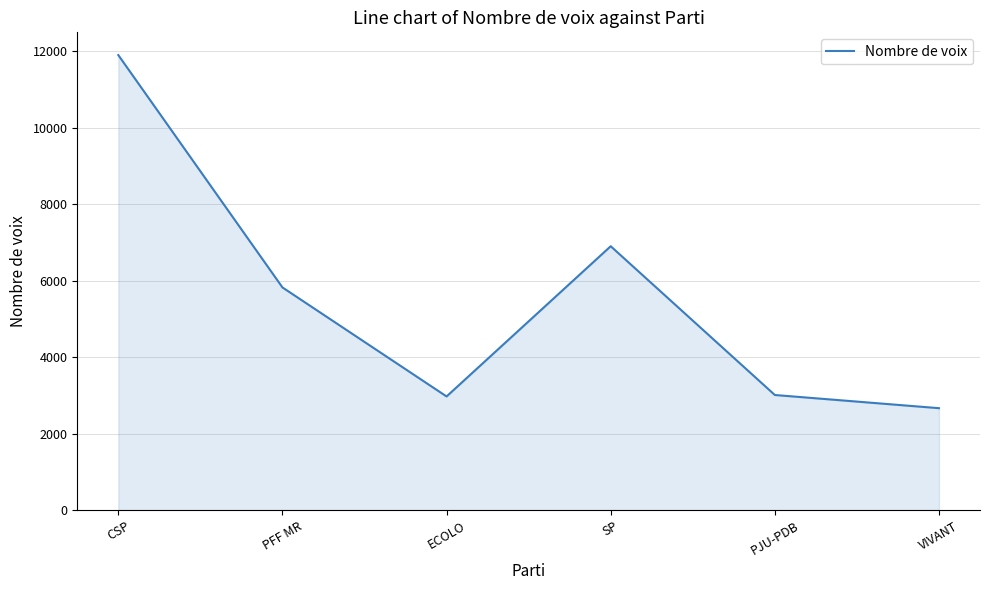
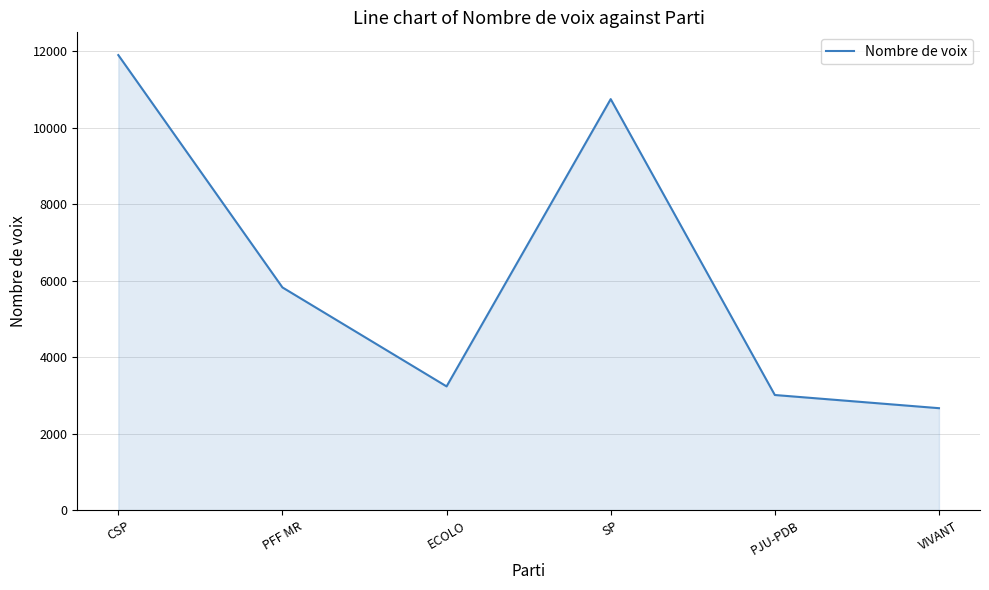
ECOLO: 3000 -> 3200
SP: 6900 -> 10800
